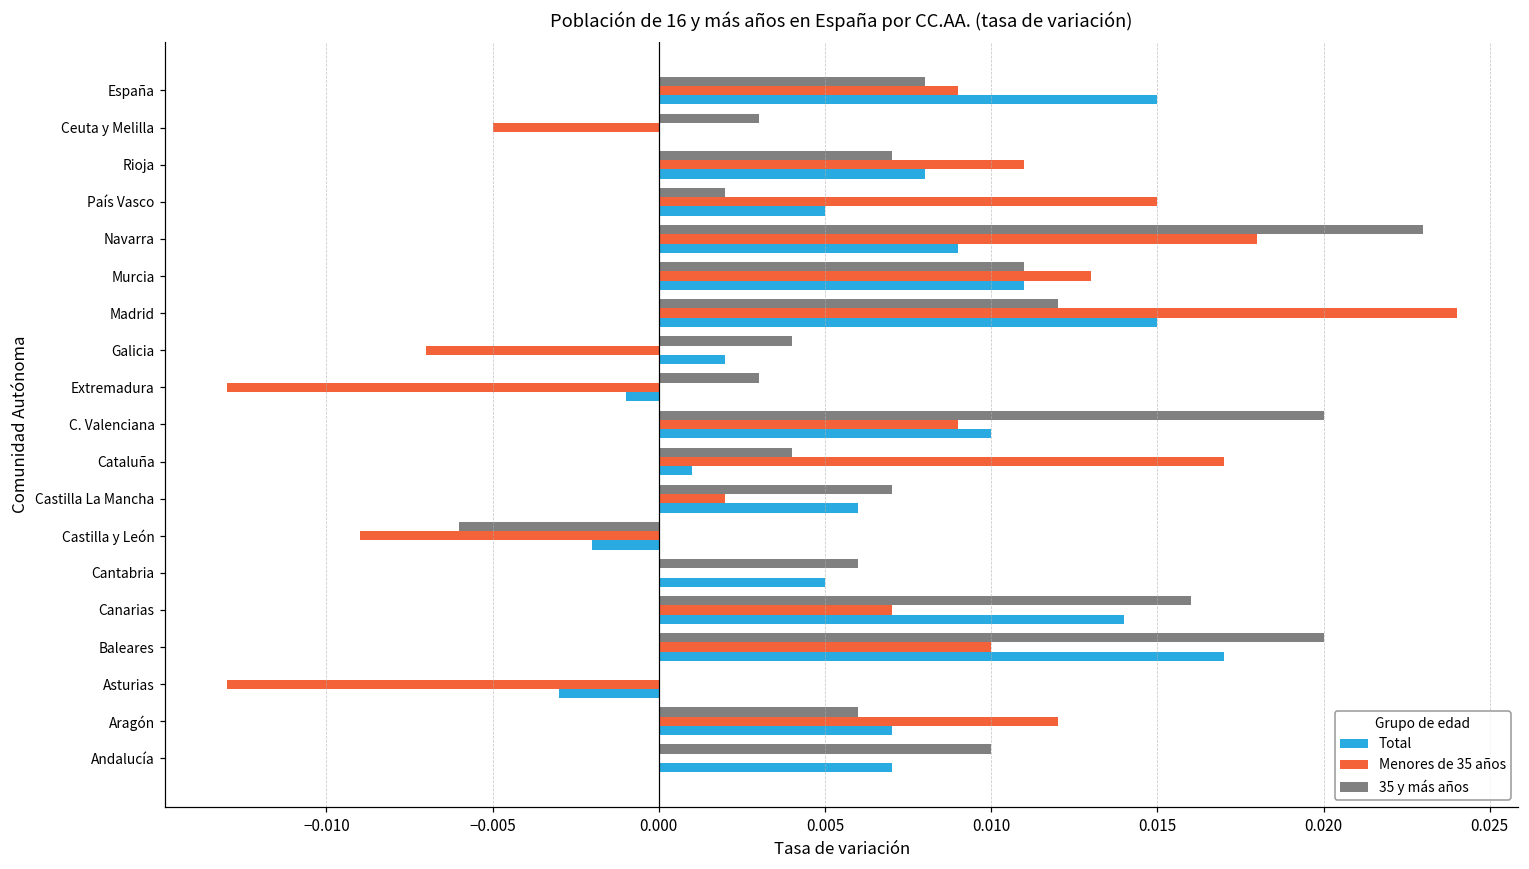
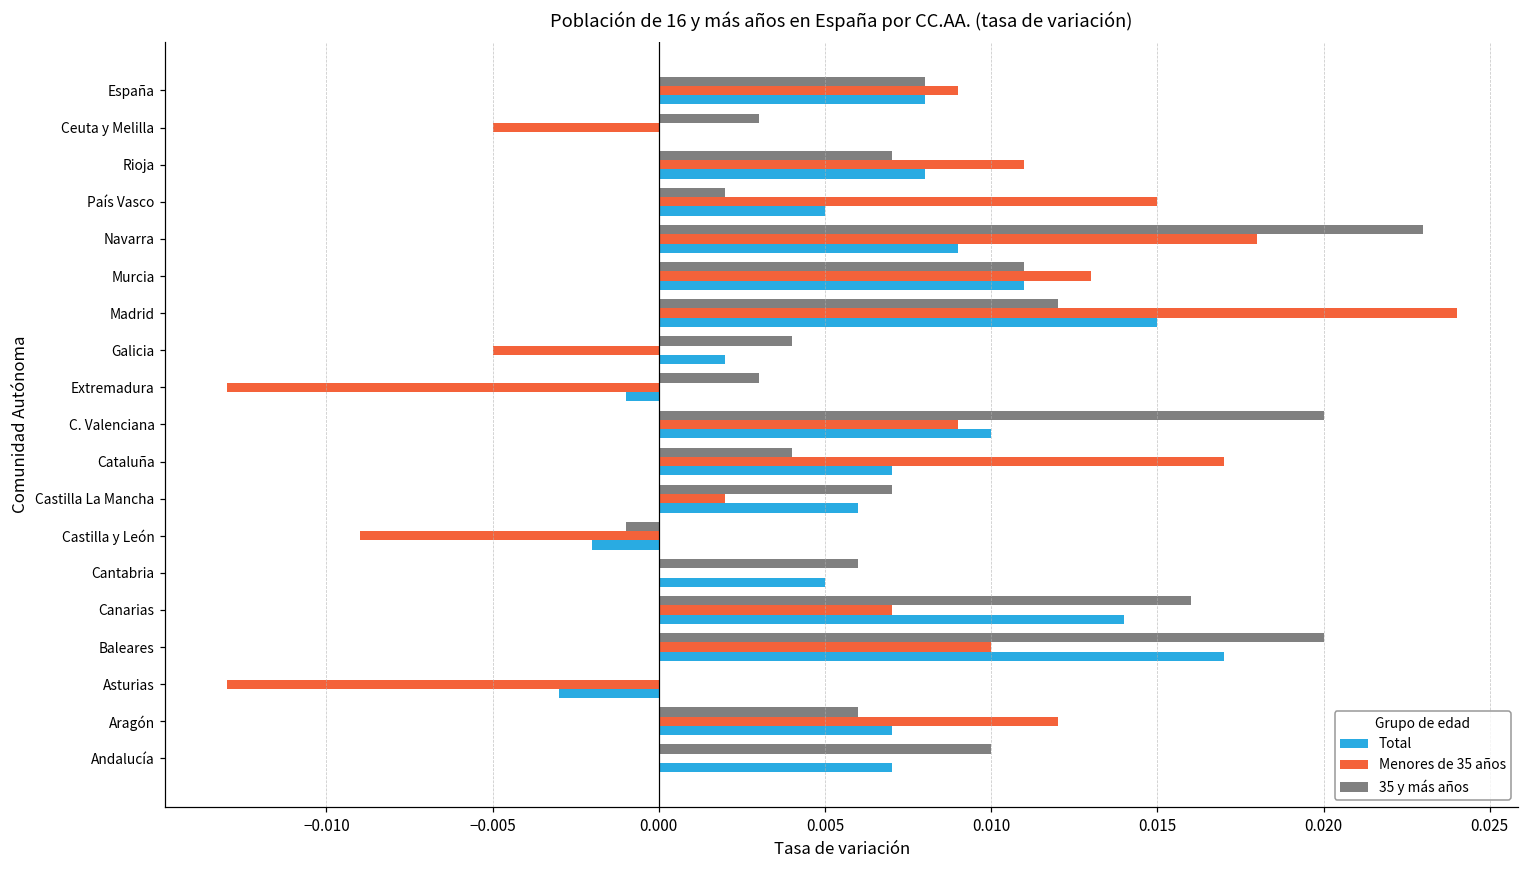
Total, España: 0.015 -> 0.008
Menores de 35 años, Galicia: -0.007 -> -0.005
Total, Cataluña: 0.001 -> 0.007
35 y más años, Castilla y León: -0.006 -> -0.001
